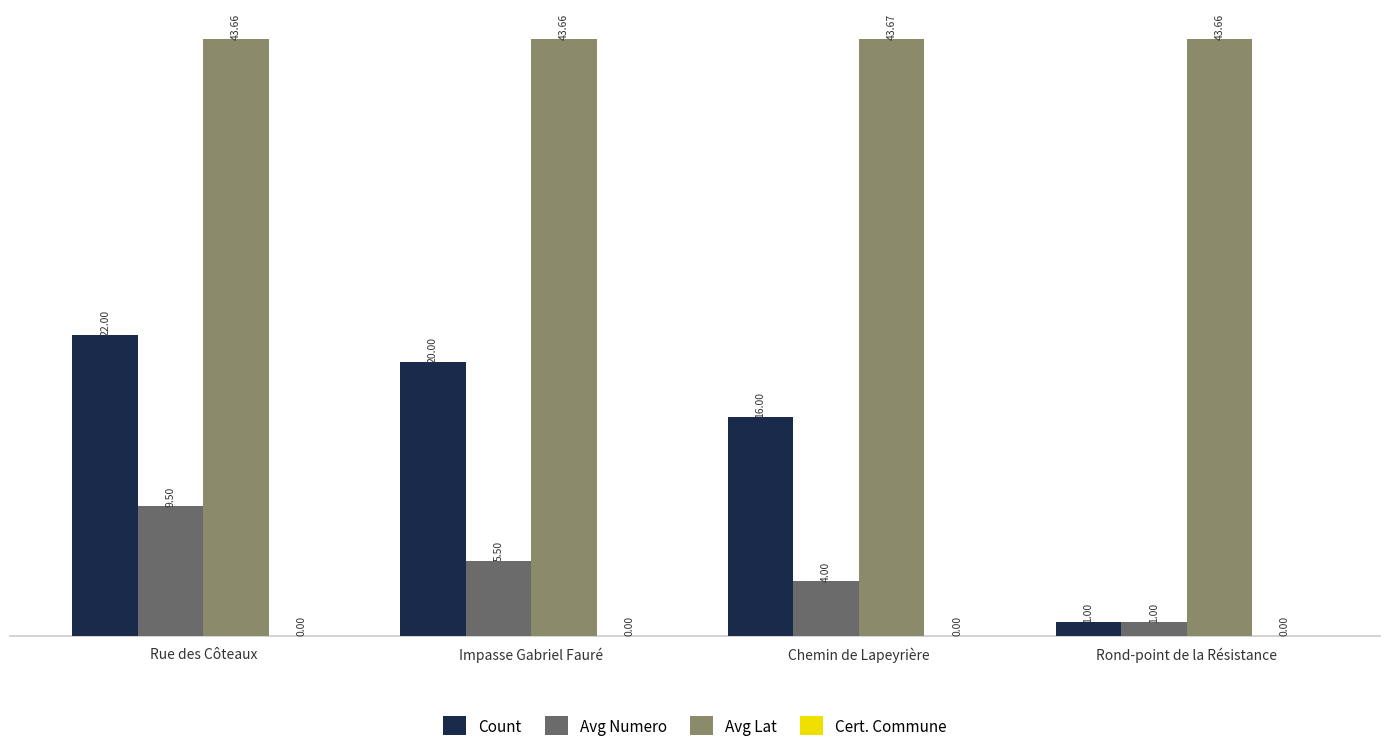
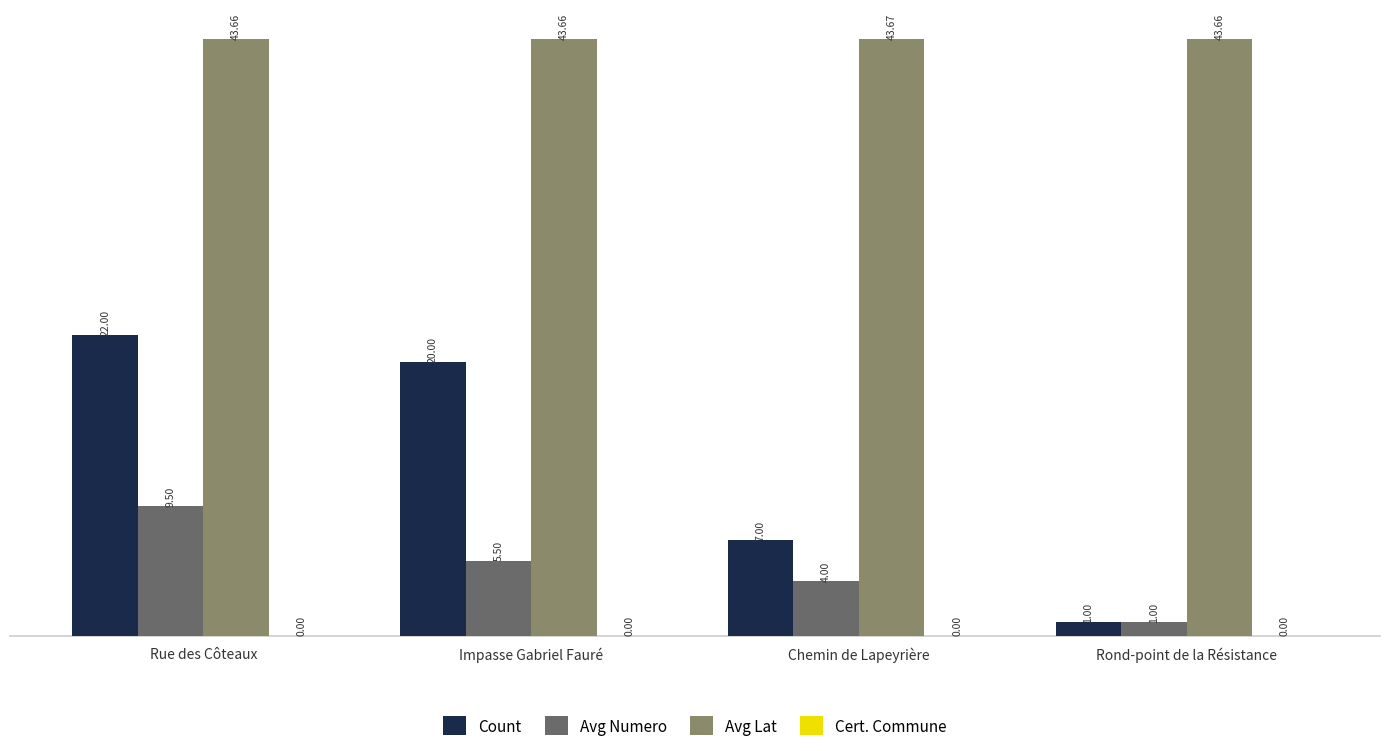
Count, Chemin de Lapeyrière: 16.00 -> 7.00
